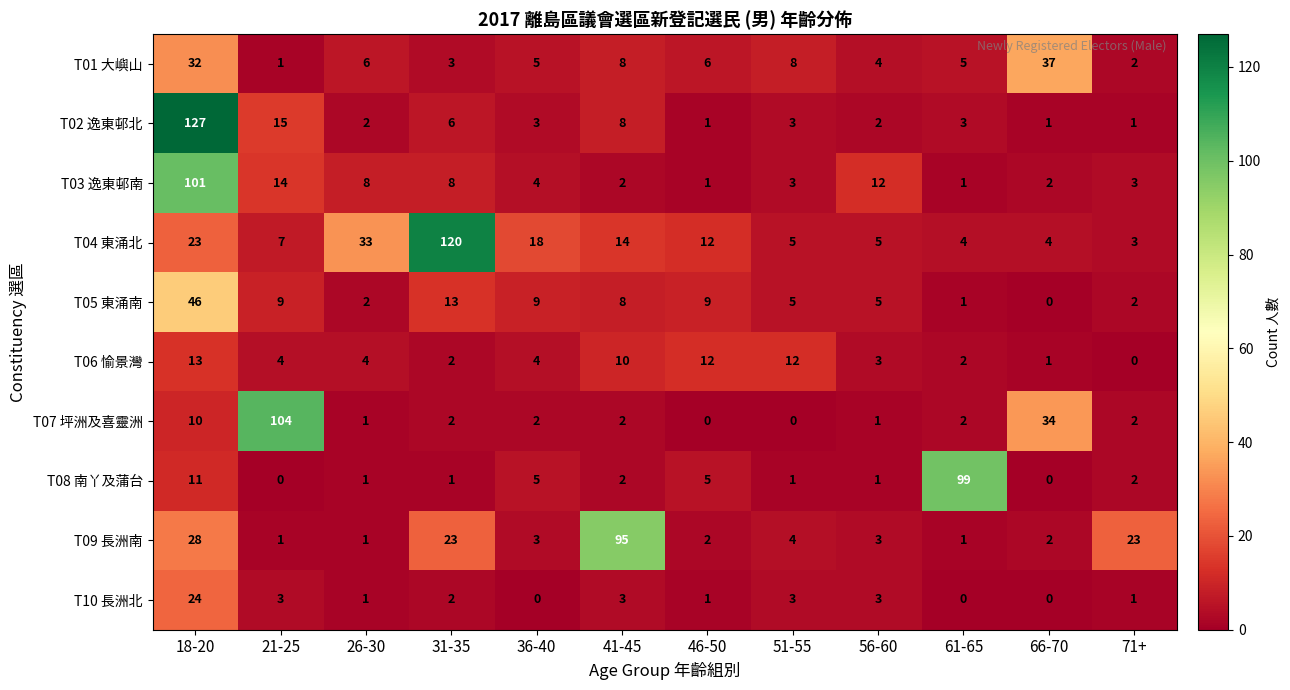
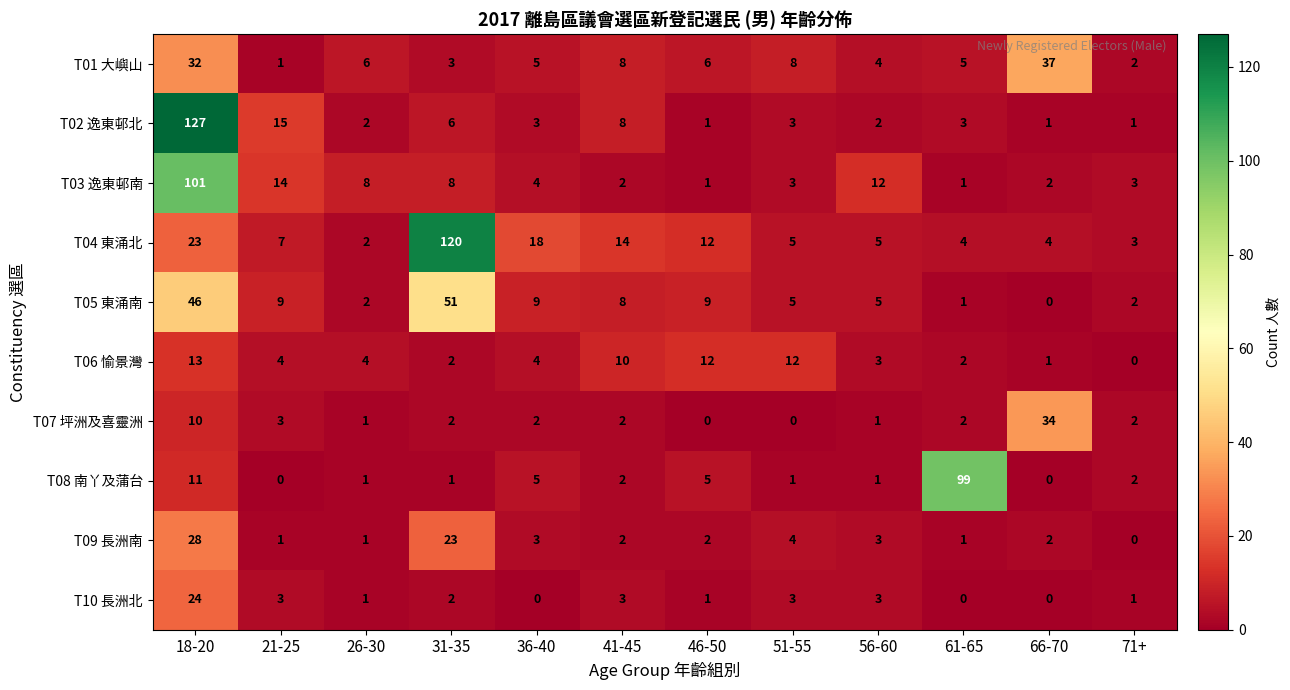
T04 東涌北, 26-30: 33 -> 2
T05 東涌南, 31-35: 13 -> 51
T07 坪洲及喜靈洲, 21-25: 104 -> 3
T09 長洲南, 41-45: 95 -> 2
T09 長洲南, 71+: 23 -> 0
